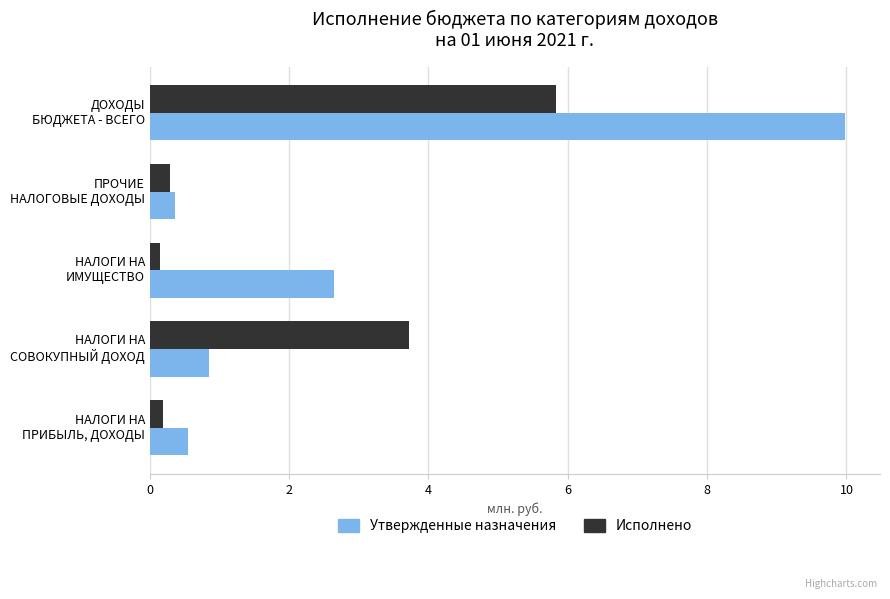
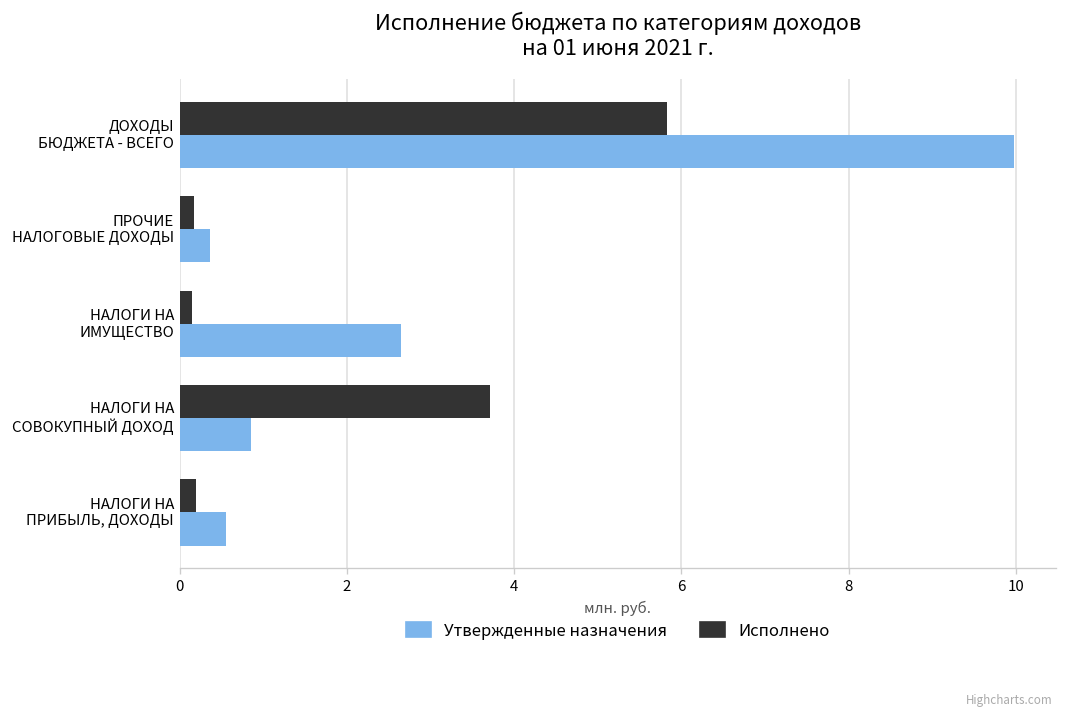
Исполнено, ПРОЧИЕ НАЛОГОВЫЕ ДОХОДЫ: 0.3 -> 0.2
